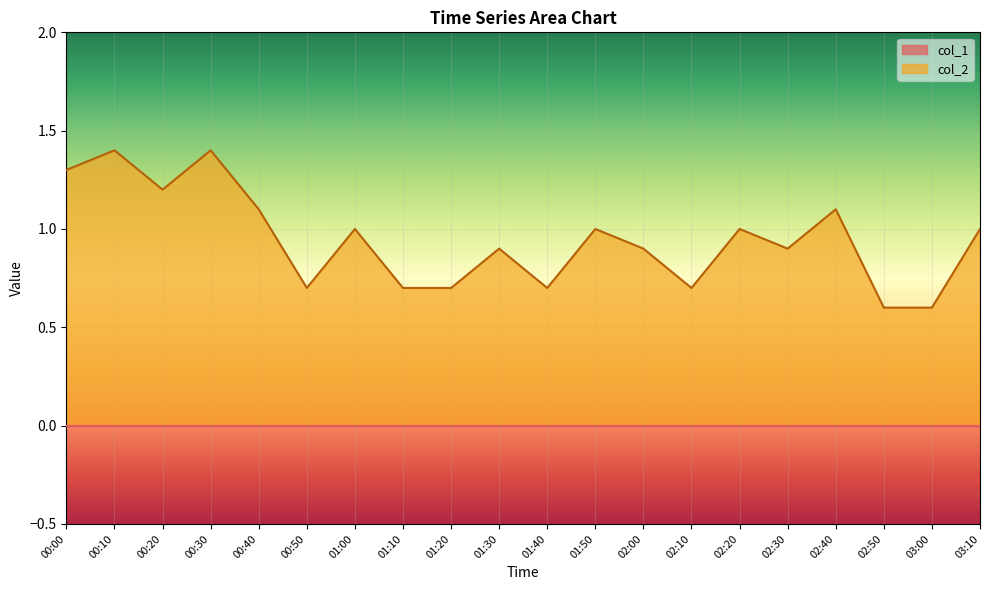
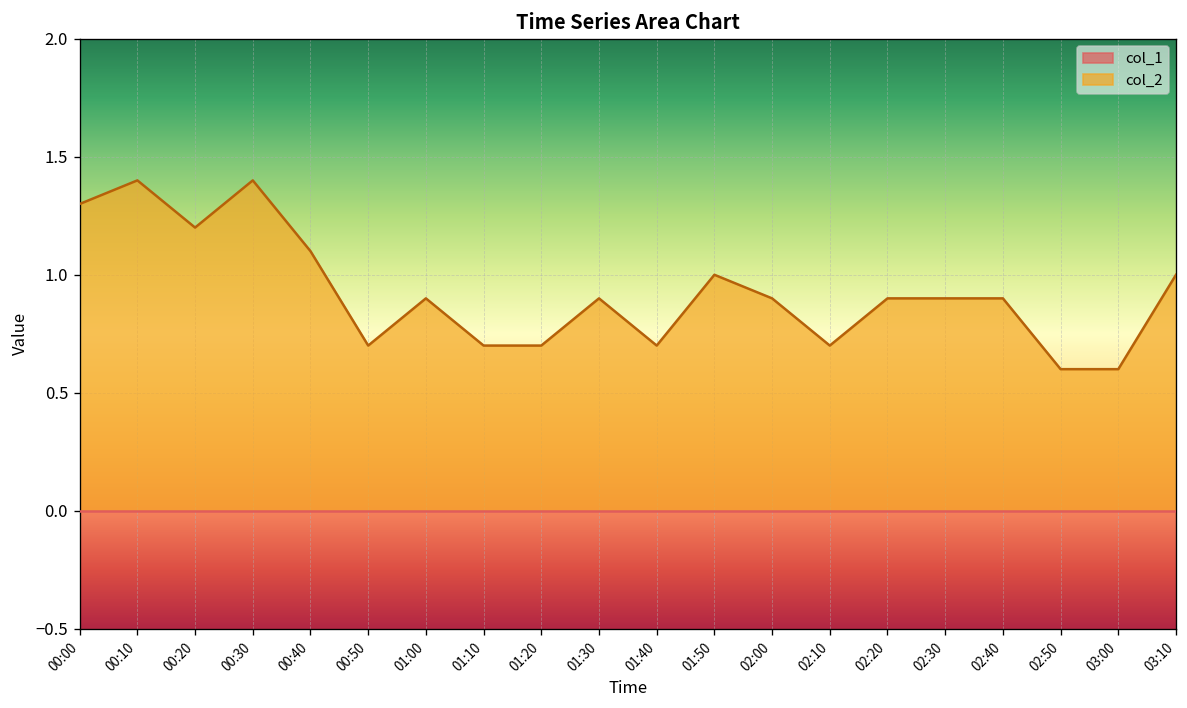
col_2, 01:00: 1.0 -> 0.9
col_2, 02:20: 1.0 -> 0.9
col_2, 02:40: 1.1 -> 0.9
